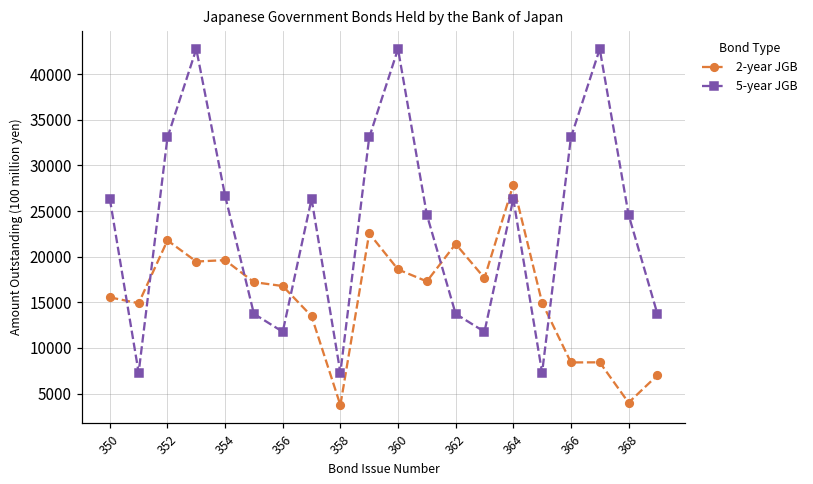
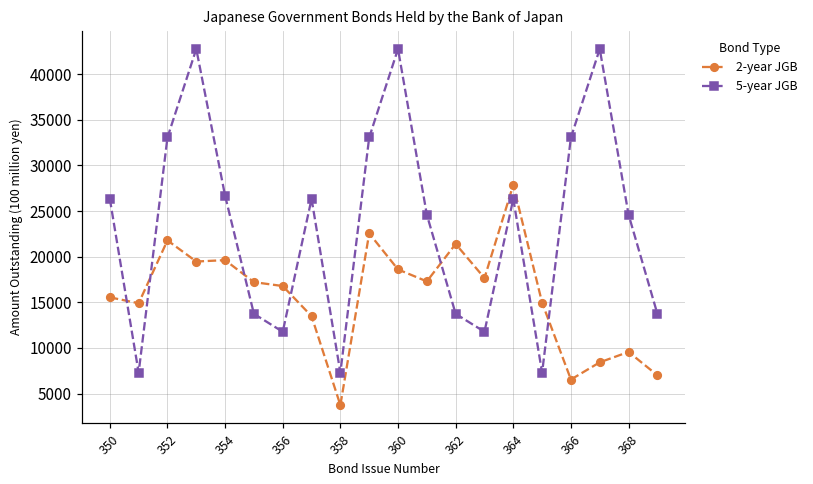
2-year JGB, 366: 8000 -> 7000
2-year JGB, 368: 4000 -> 10000
